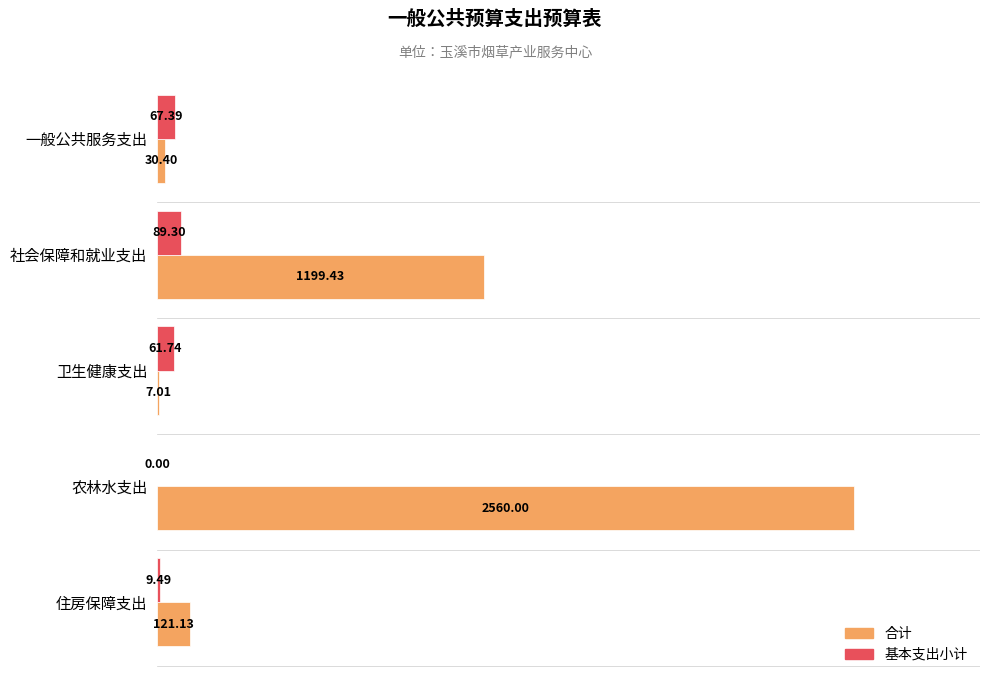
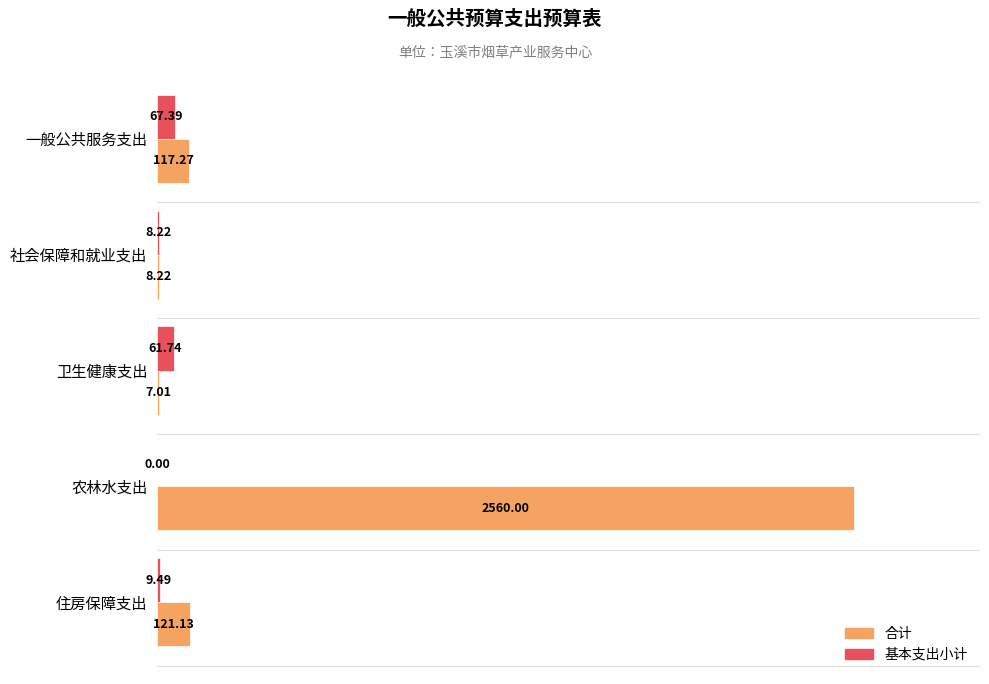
合计, 一般公共服务支出: 30.40 -> 117.27
基本支出小计, 社会保障和就业支出: 89.30 -> 8.22
合计, 社会保障和就业支出: 1199.43 -> 8.22
